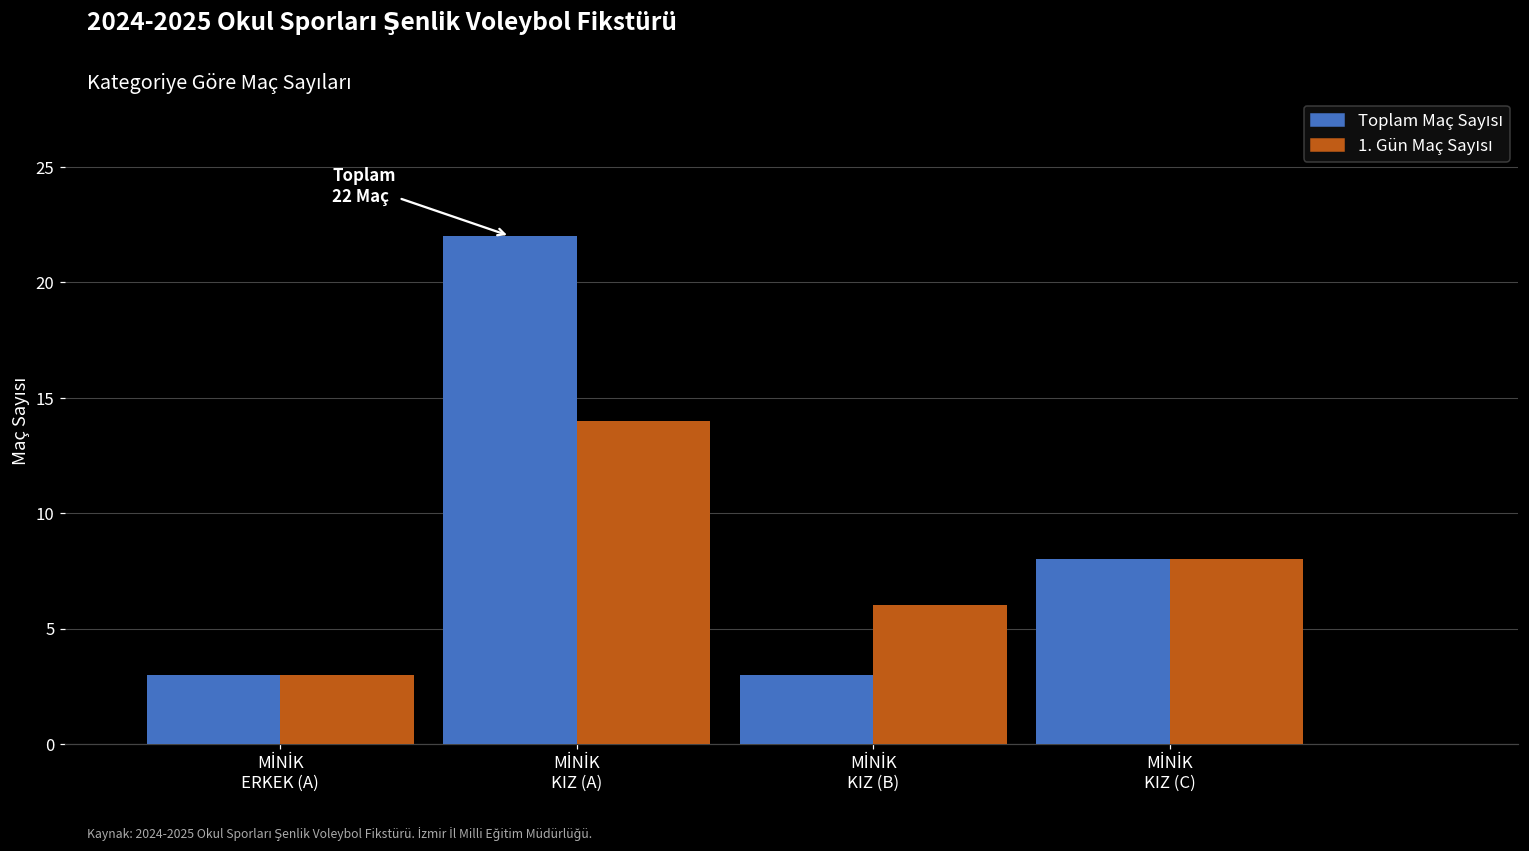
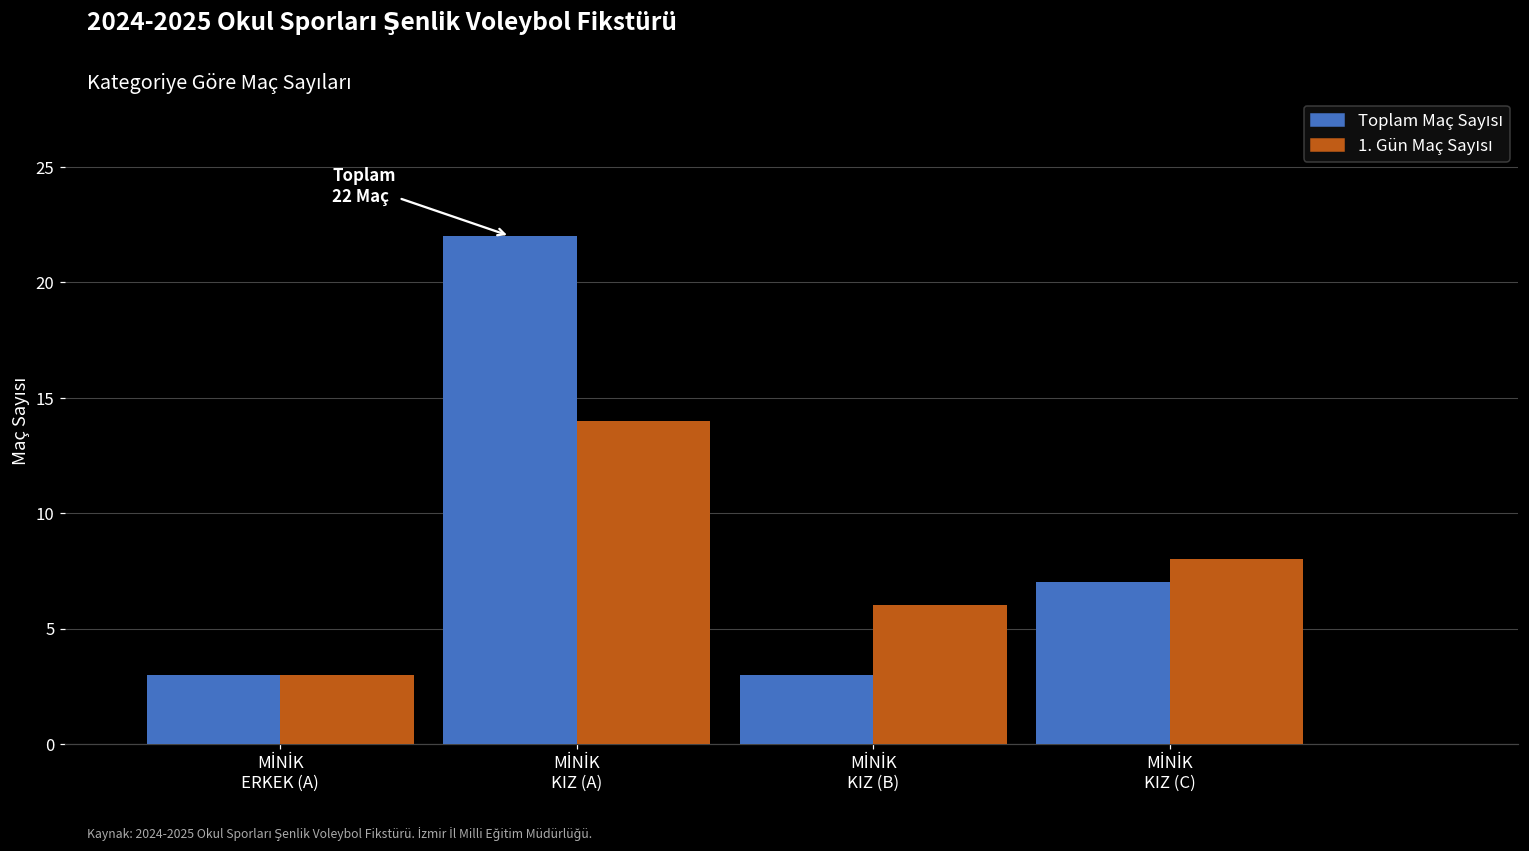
Toplam Maç Sayısı, MİNİK KIZ (C): 8 -> 7
